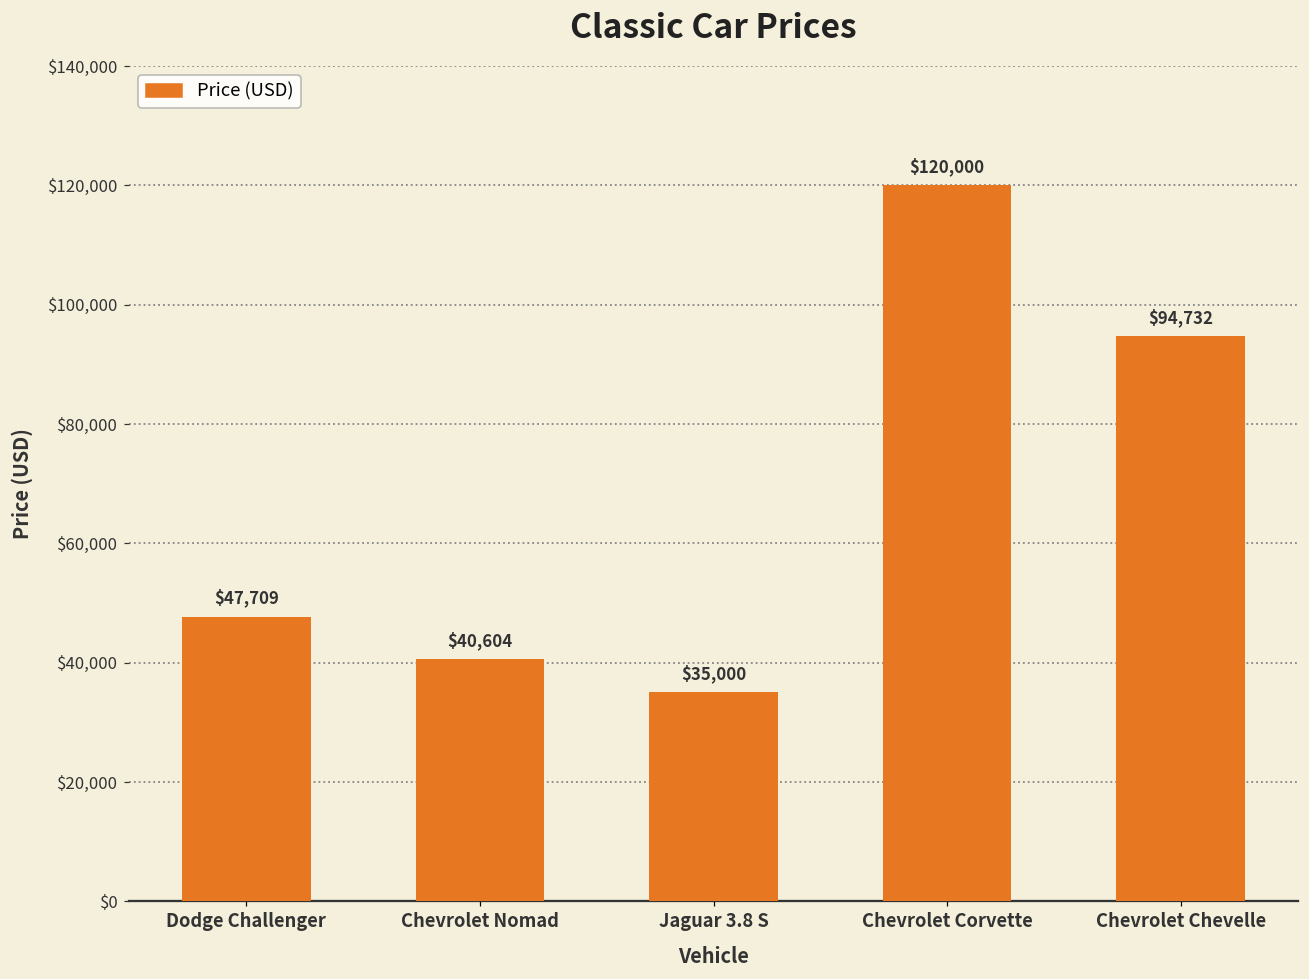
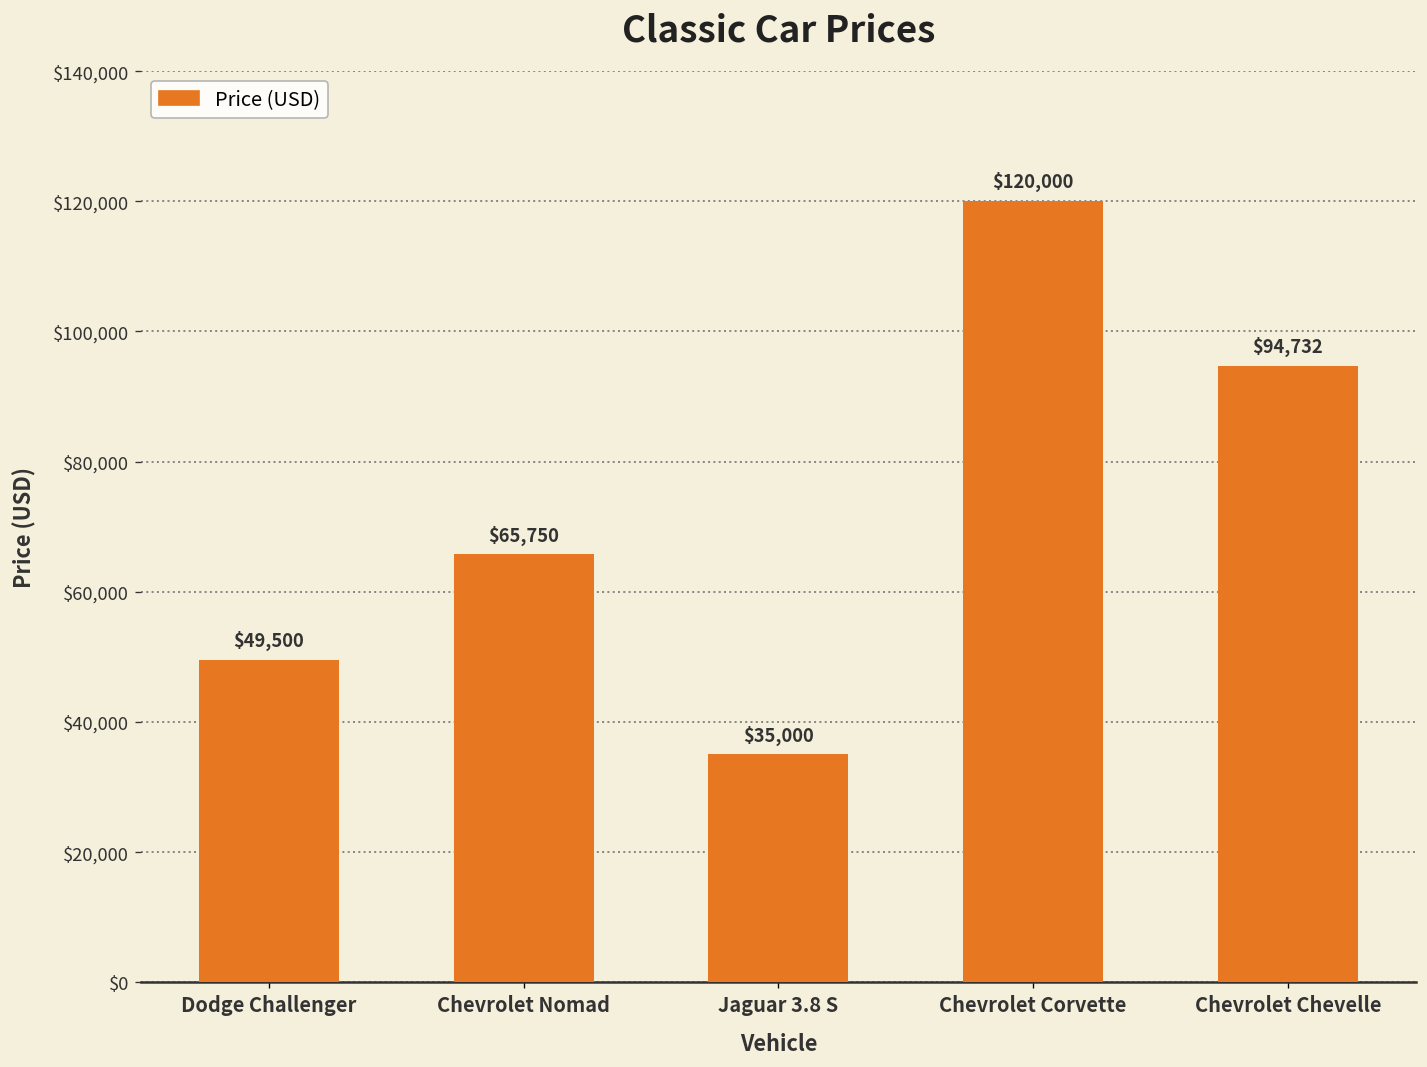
Dodge Challenger: $47,709 -> $49,500
Chevrolet Nomad: $40,604 -> $65,750
